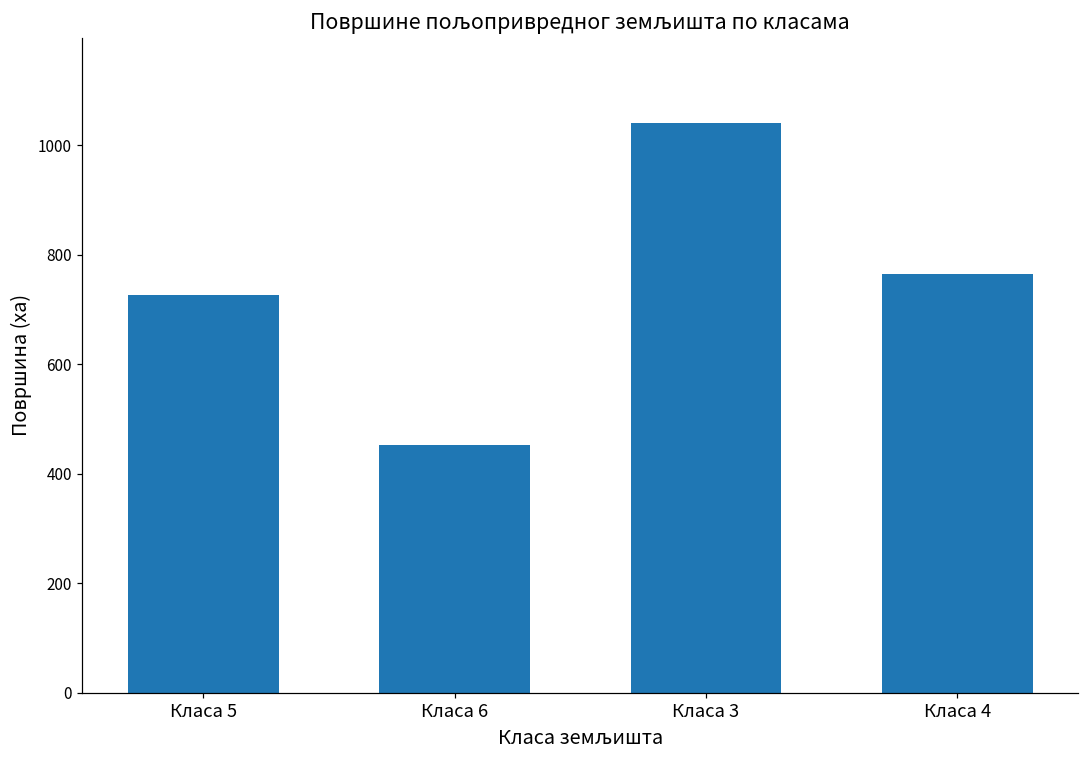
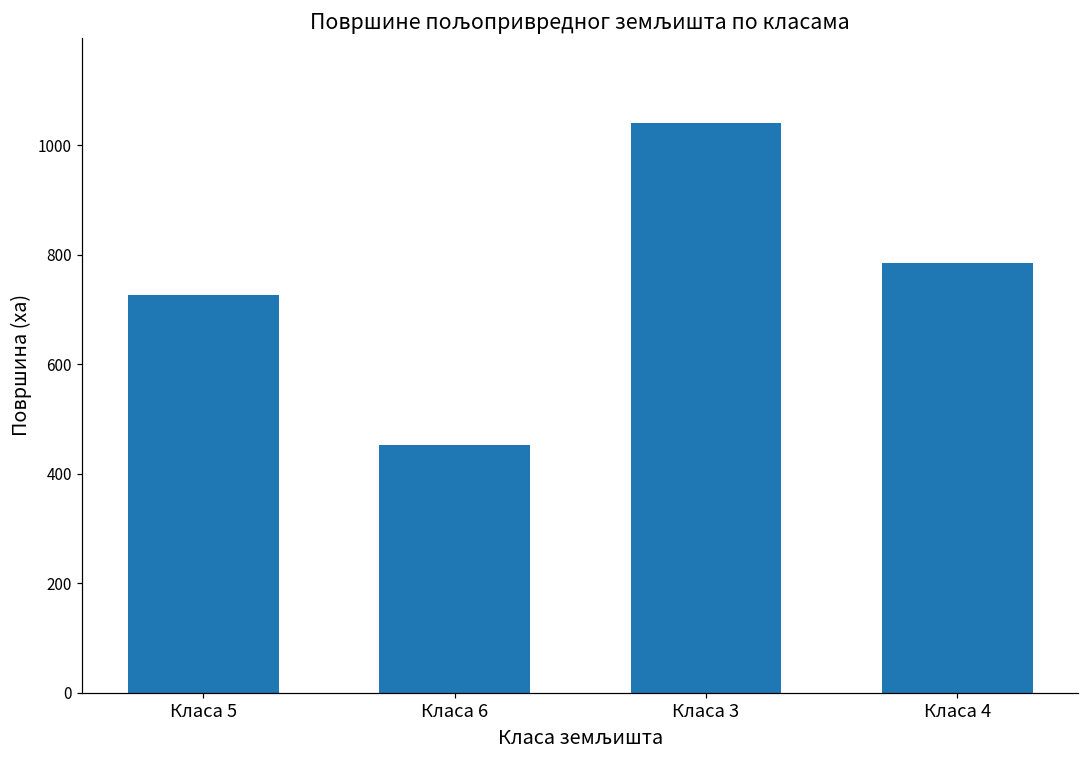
Класа 4: 770 -> 790
